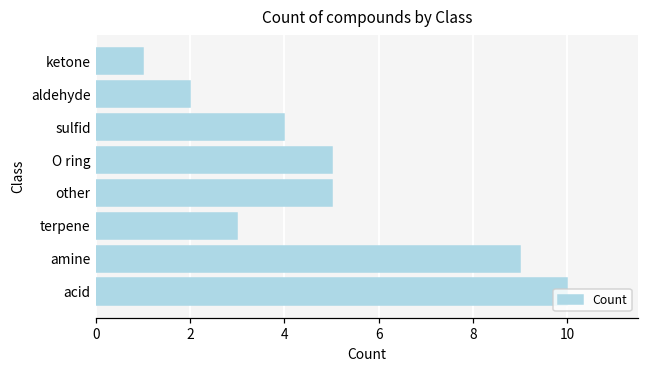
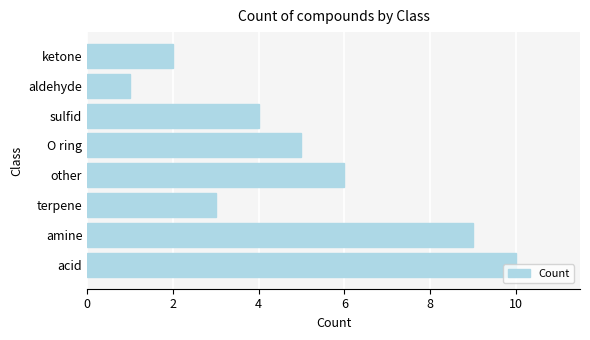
ketone: 1 -> 2
aldehyde: 2 -> 1
other: 5 -> 6
